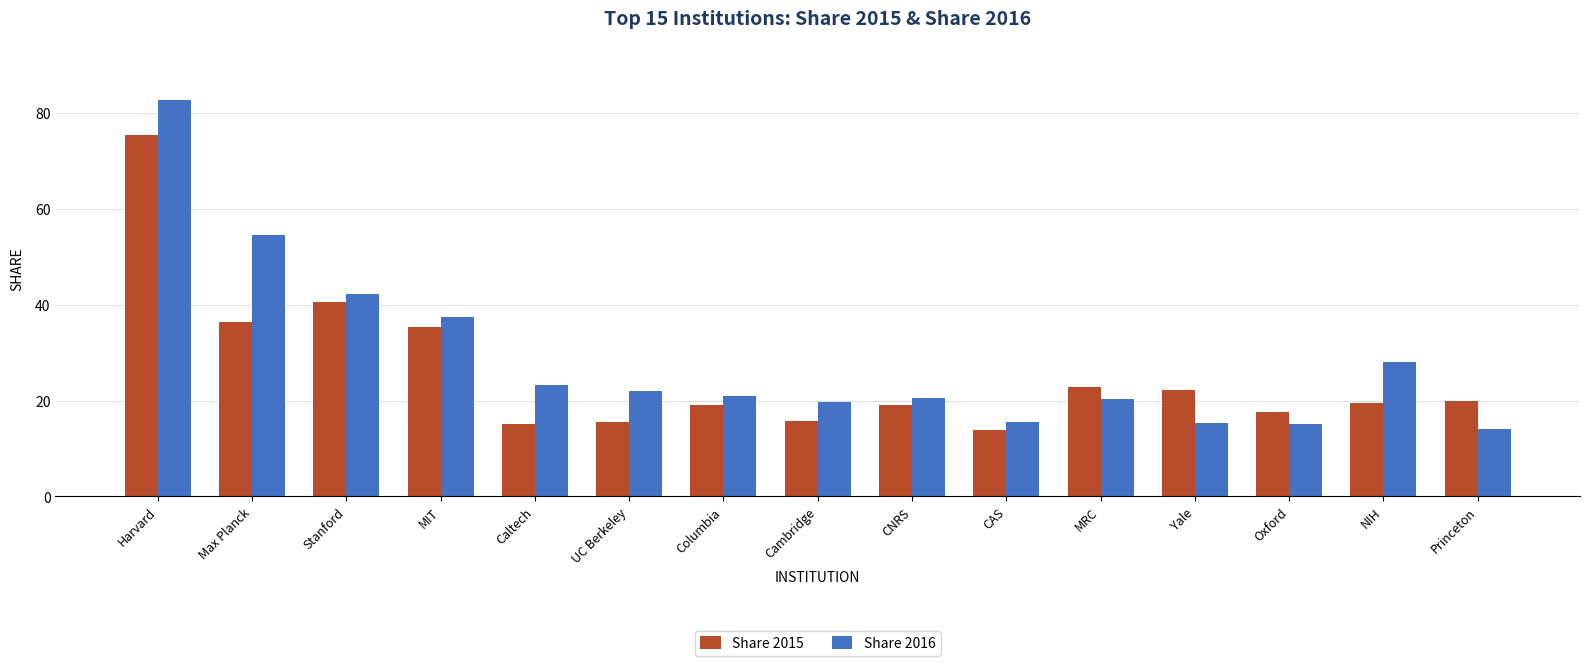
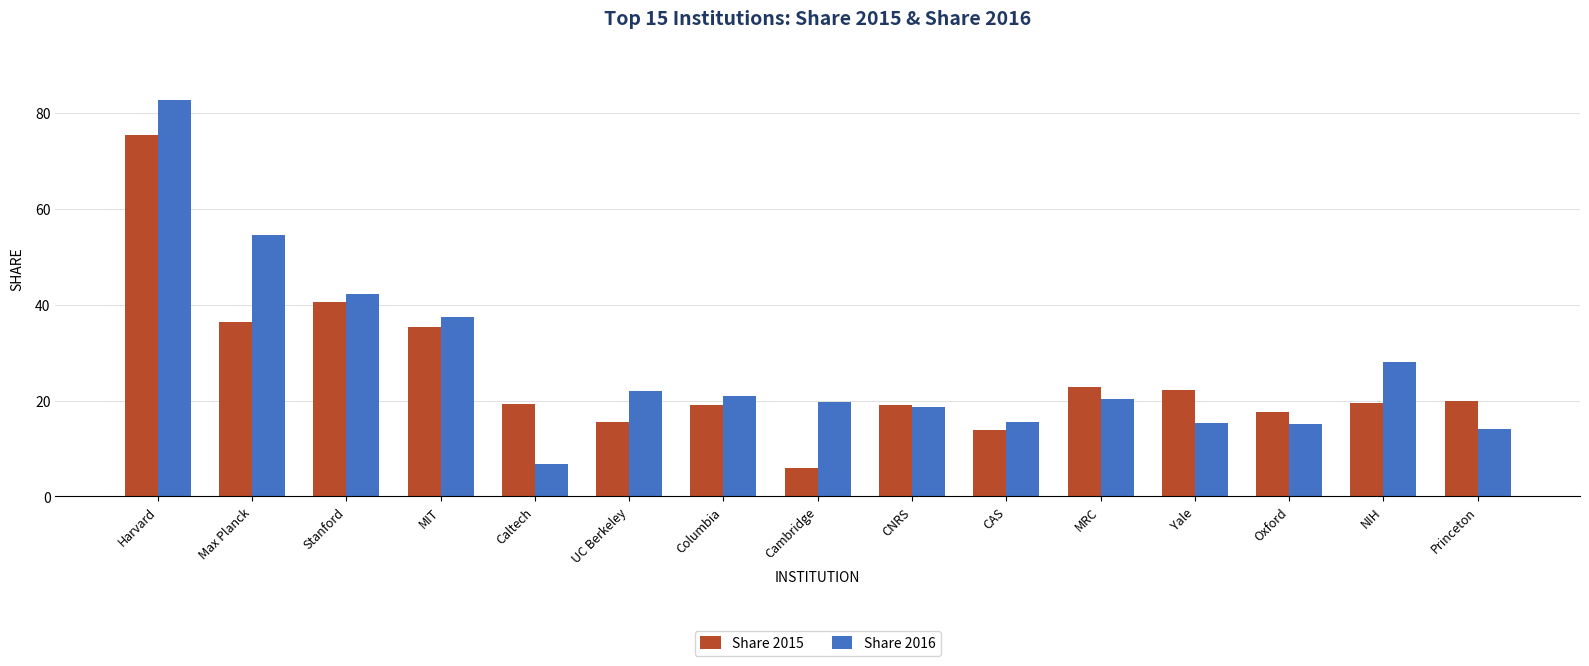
Share 2015, Caltech: 15 -> 19
Share 2016, Caltech: 23 -> 7
Share 2015, Cambridge: 16 -> 6
Share 2016, CNRS: 21 -> 19
